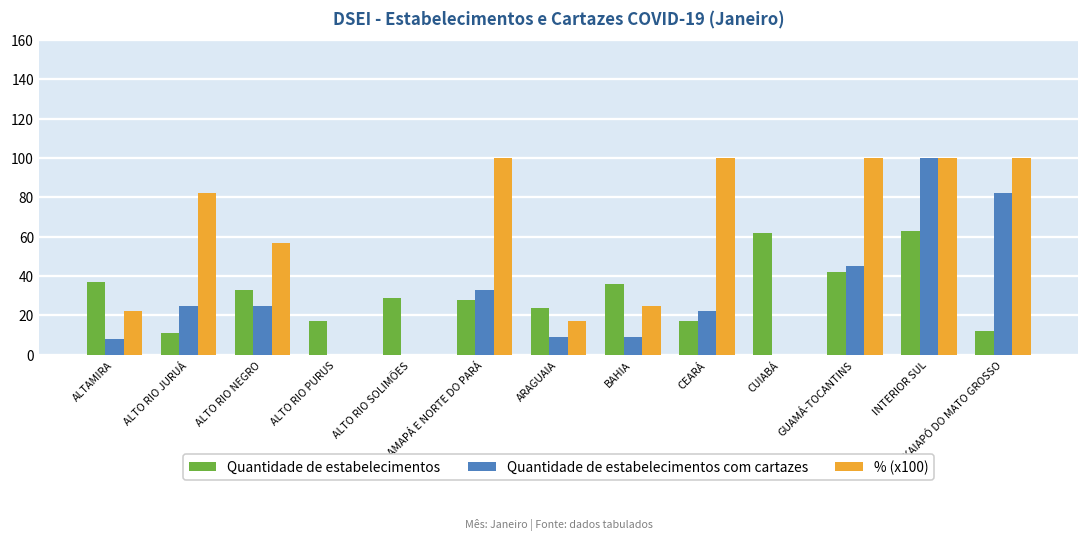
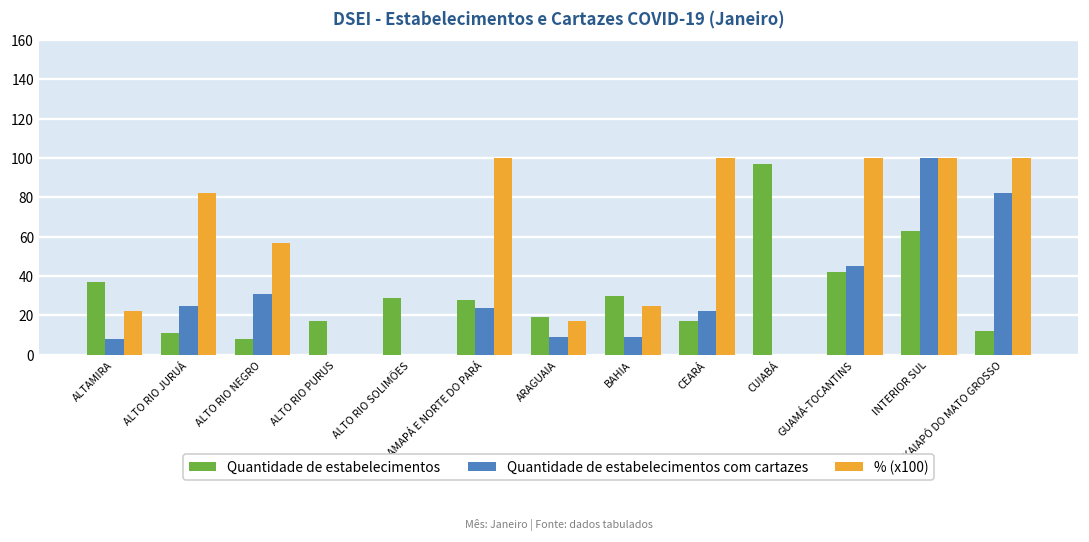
Quantidade de estabelecimentos, ALTO RIO NEGRO: 33 -> 8
Quantidade de estabelecimentos com cartazes, ALTO RIO NEGRO: 25 -> 31
Quantidade de estabelecimentos com cartazes, AMAPÁ E NORTE DO PARÁ: 33 -> 24
Quantidade de estabelecimentos, ARAGUAIA: 24 -> 19
Quantidade de estabelecimentos, BAHIA: 36 -> 30
Quantidade de estabelecimentos, CUIABÁ: 62 -> 97
